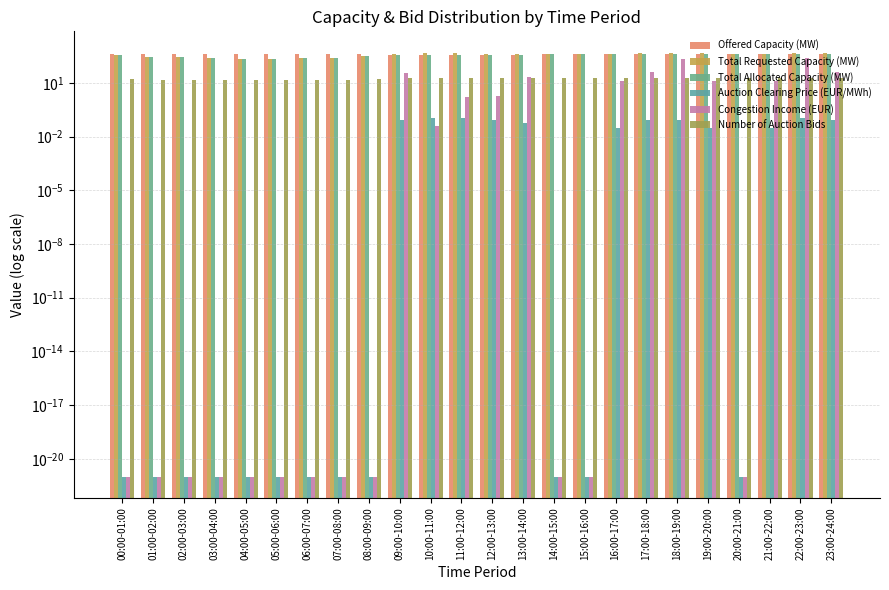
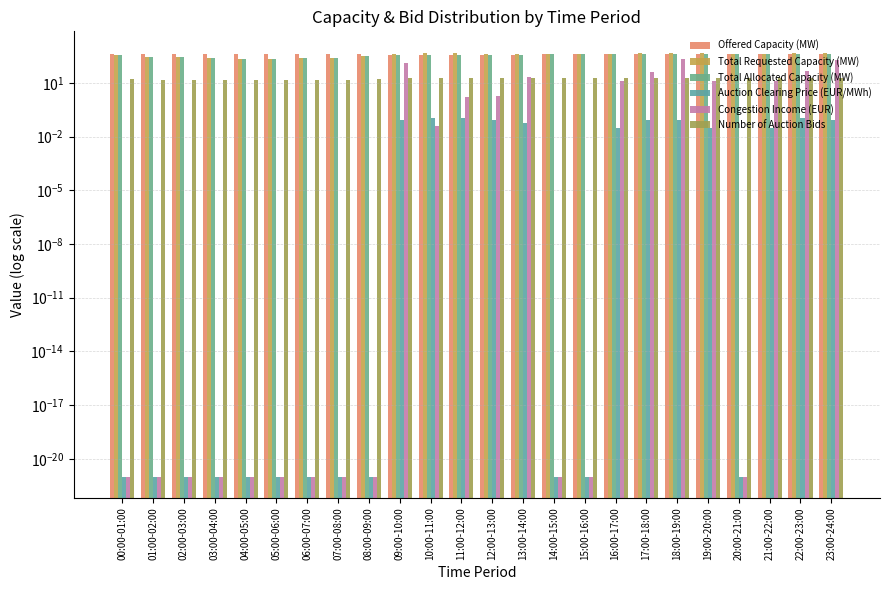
Congestion Income (EUR), 09:00-10:00: 30 -> 100
Congestion Income (EUR), 22:00-23:00: 200 -> 50
Congestion Income (EUR), 23:00-24:00: 40 -> 200
